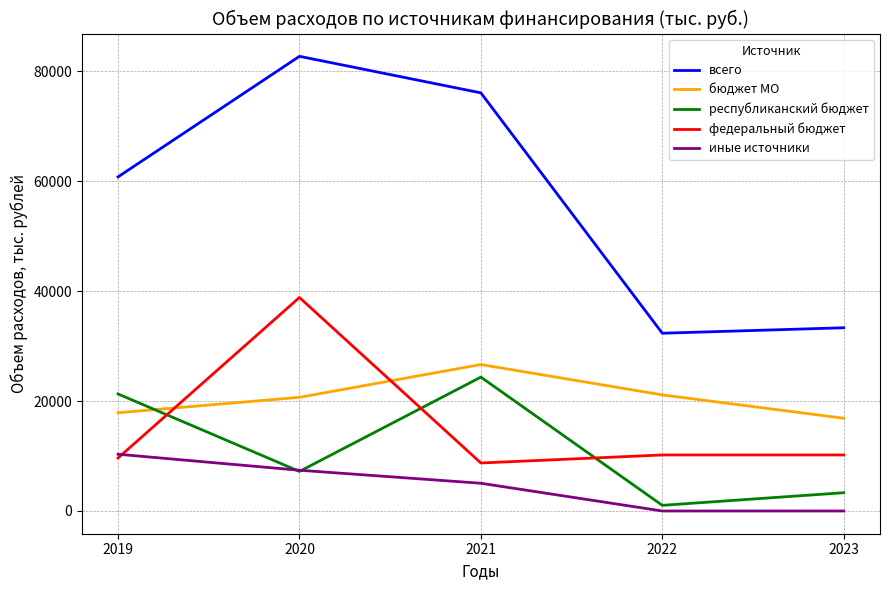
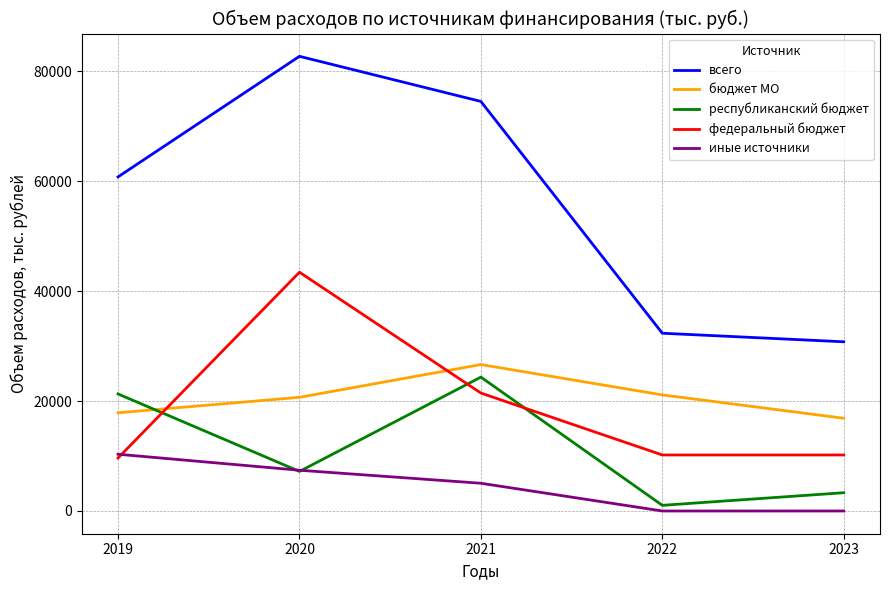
федеральный бюджет, 2020: 39000 -> 43000
всего, 2021: 76000 -> 75000
федеральный бюджет, 2021: 9000 -> 21000
всего, 2023: 33000 -> 31000
